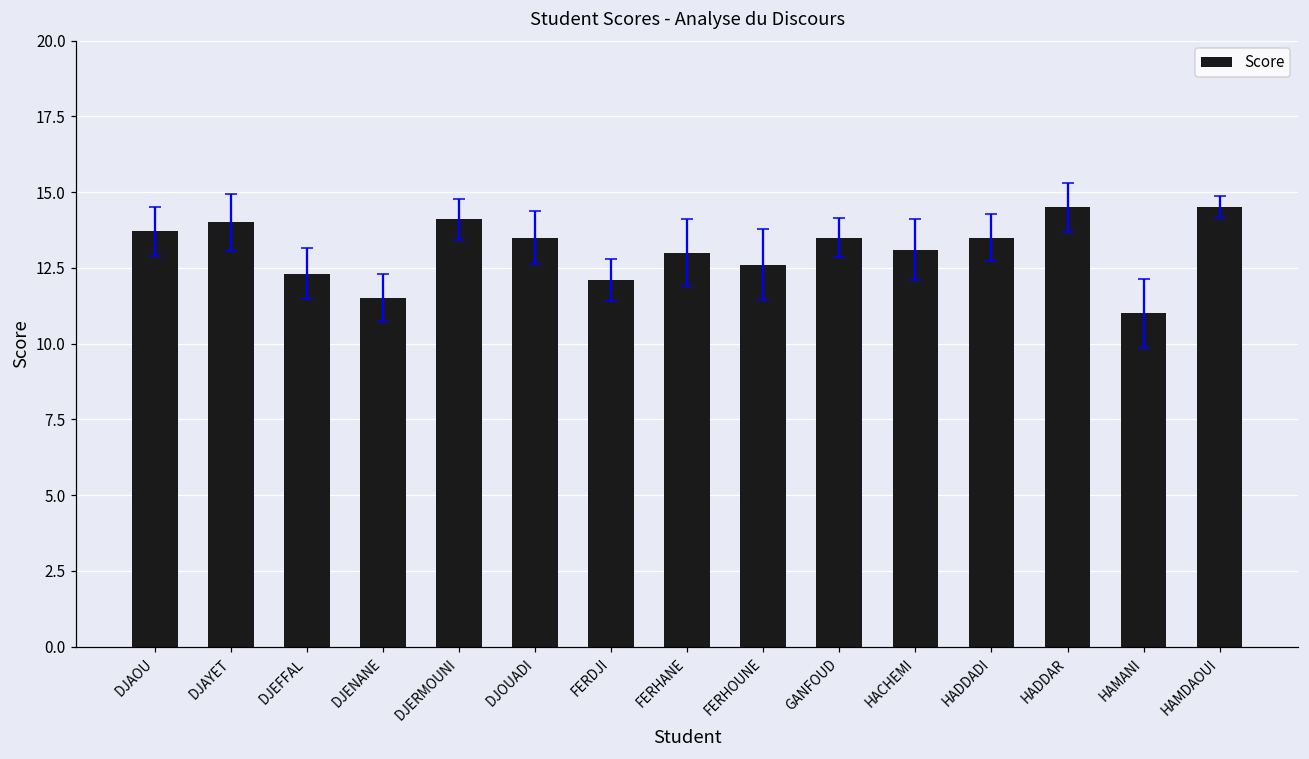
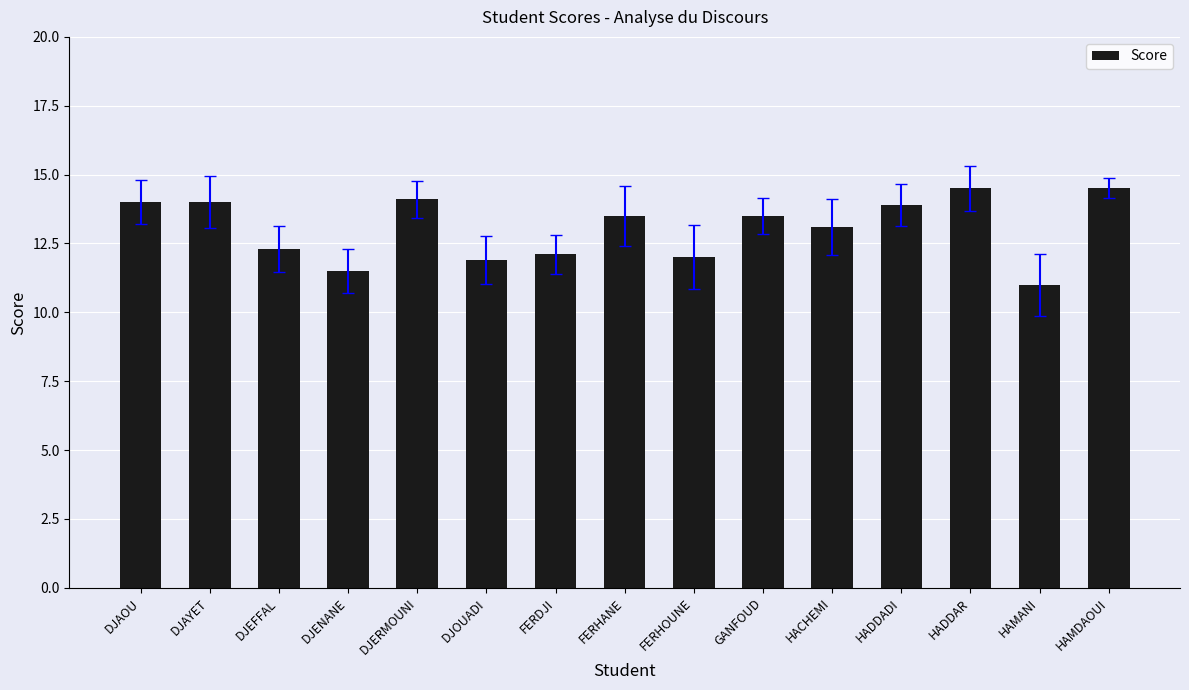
Score, DJAOU: 13.7 -> 14.0
Score, DJOUADI: 13.5 -> 11.9
Score, FERHANE: 13.0 -> 13.5
Score, FERHOUNE: 12.6 -> 12.0
Score, HADDADI: 13.5 -> 13.9
